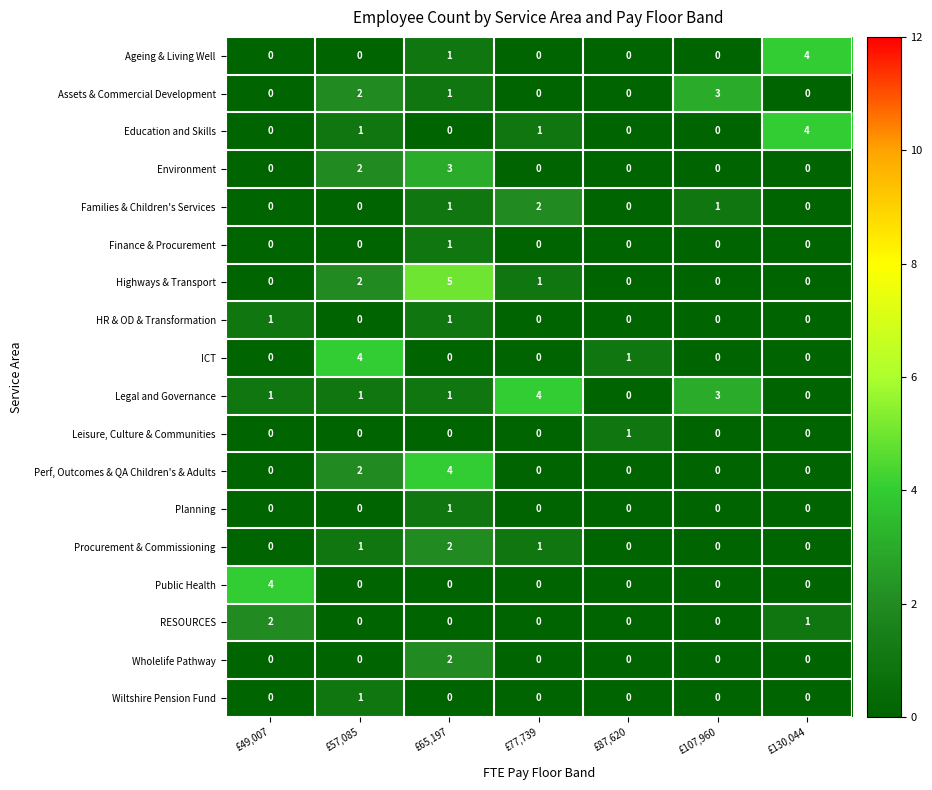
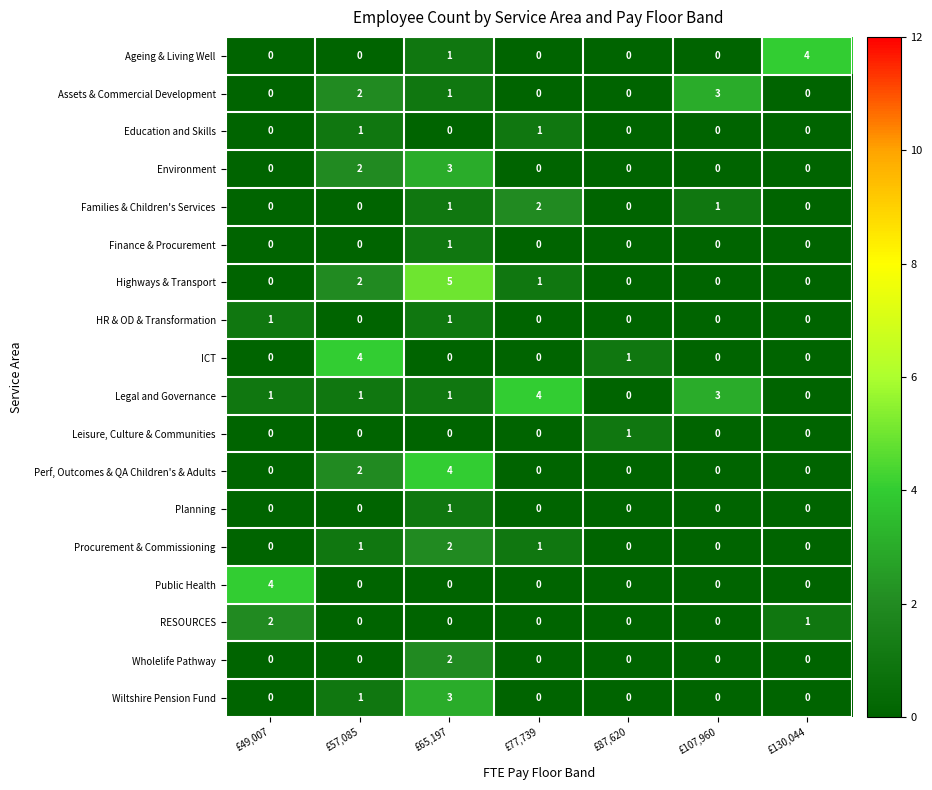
Education and Skills, £130,044: 4 -> 0
Wiltshire Pension Fund, £65,197: 0 -> 3
